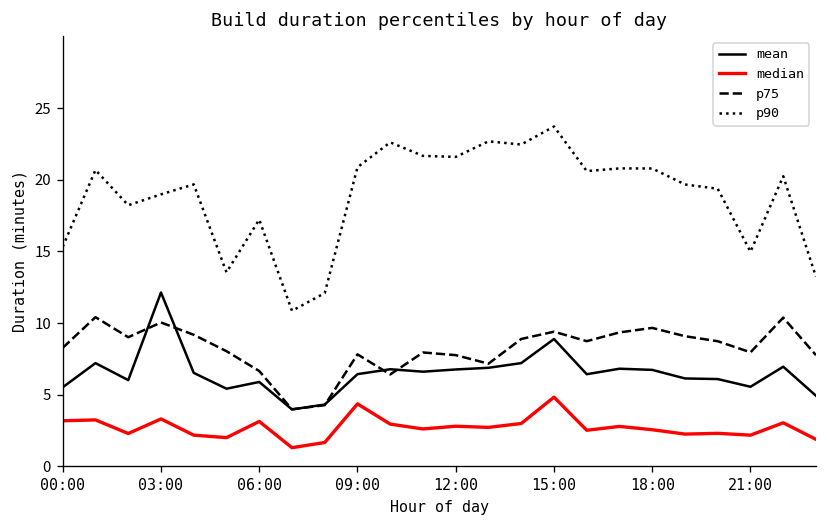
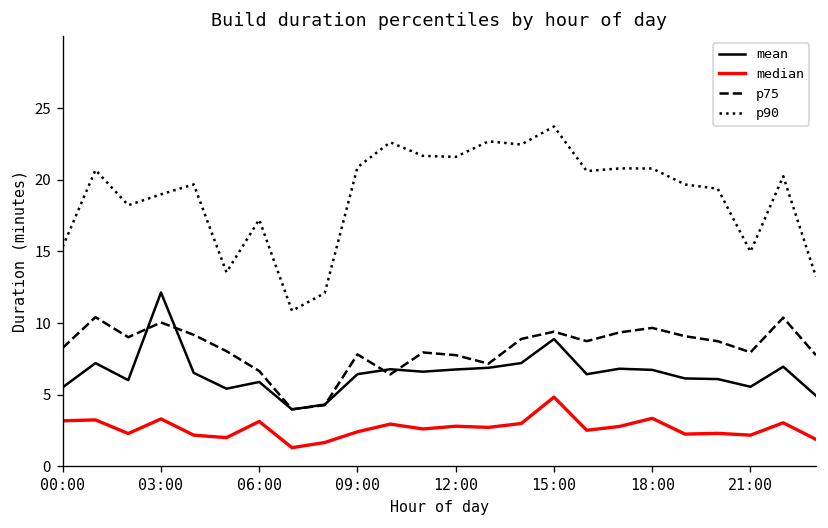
median, 09:00: 4.4 -> 2.4
median, 18:00: 2.6 -> 3.4
